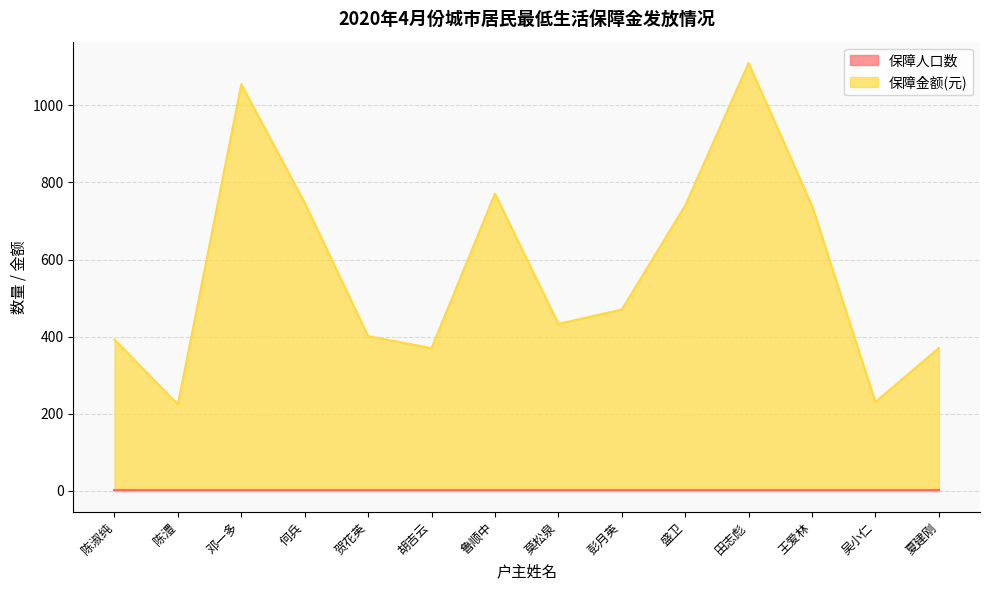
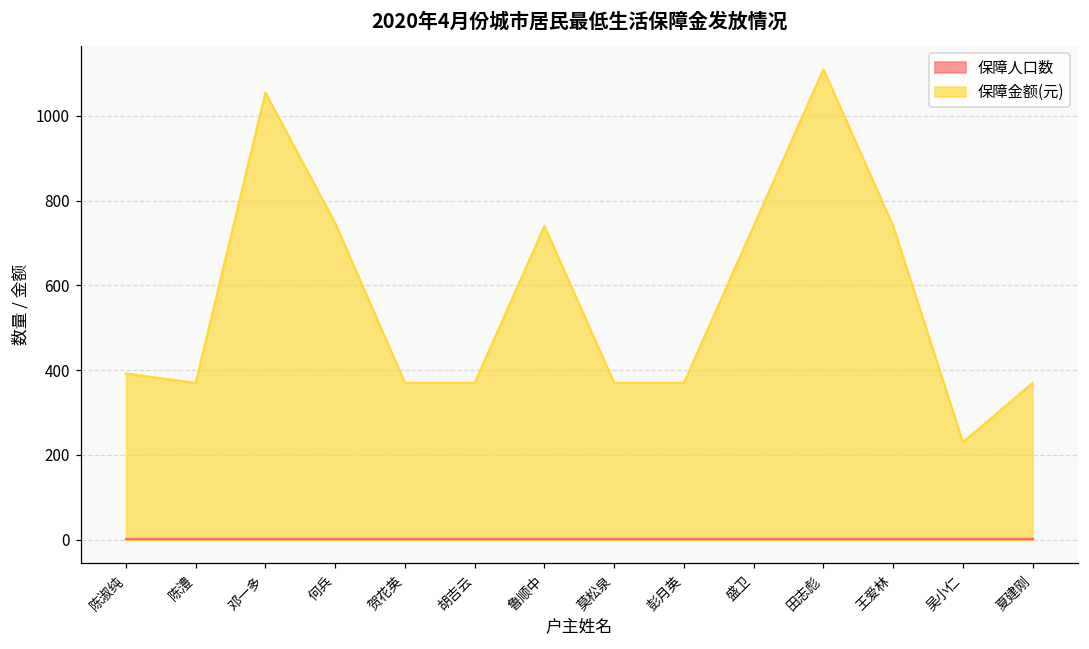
保障金额(元), 陈澧: 220 -> 370
保障金额(元), 贺花英: 400 -> 370
保障金额(元), 鲁顺中: 770 -> 740
保障金额(元), 莫松泉: 430 -> 370
保障金额(元), 彭月英: 470 -> 370
